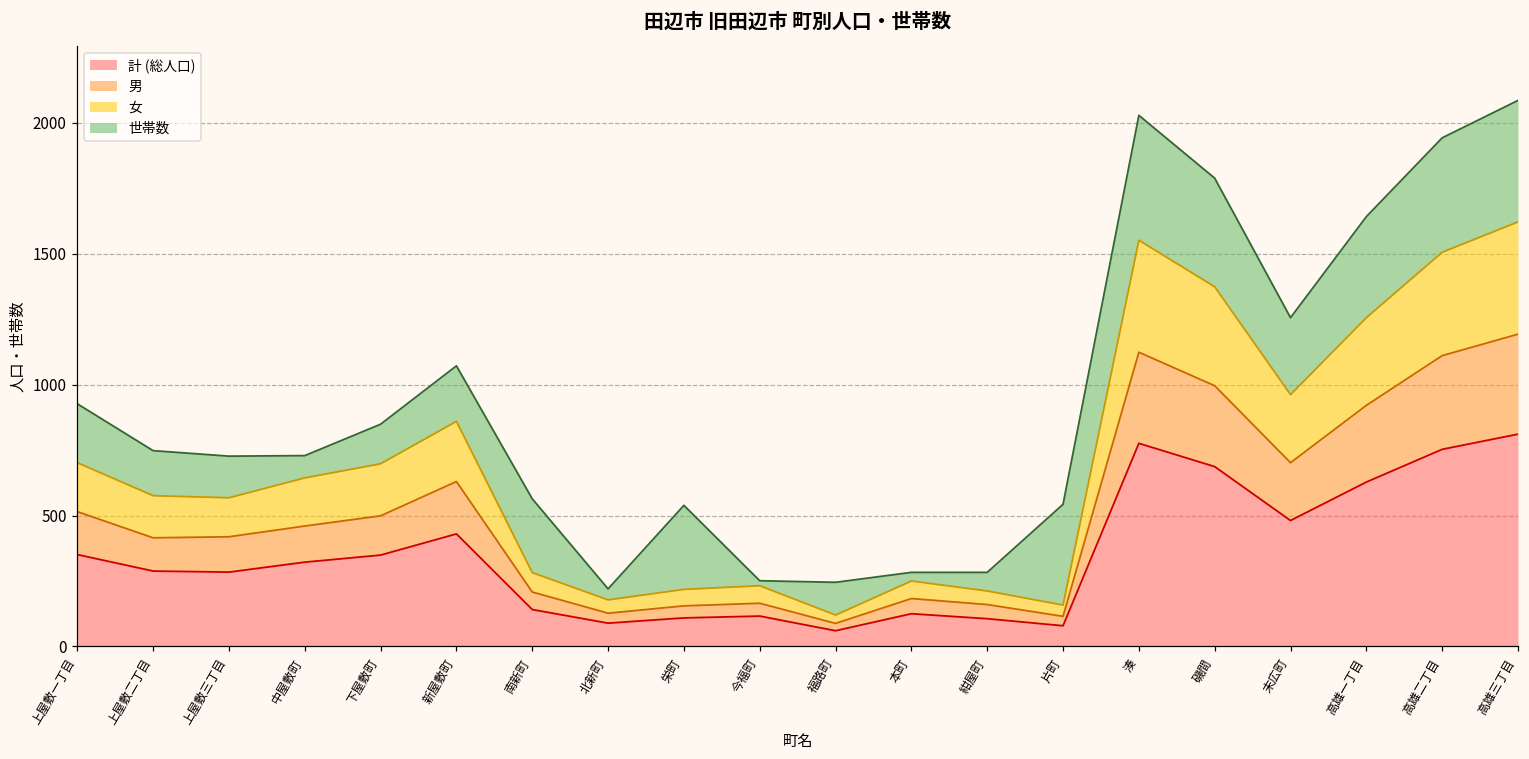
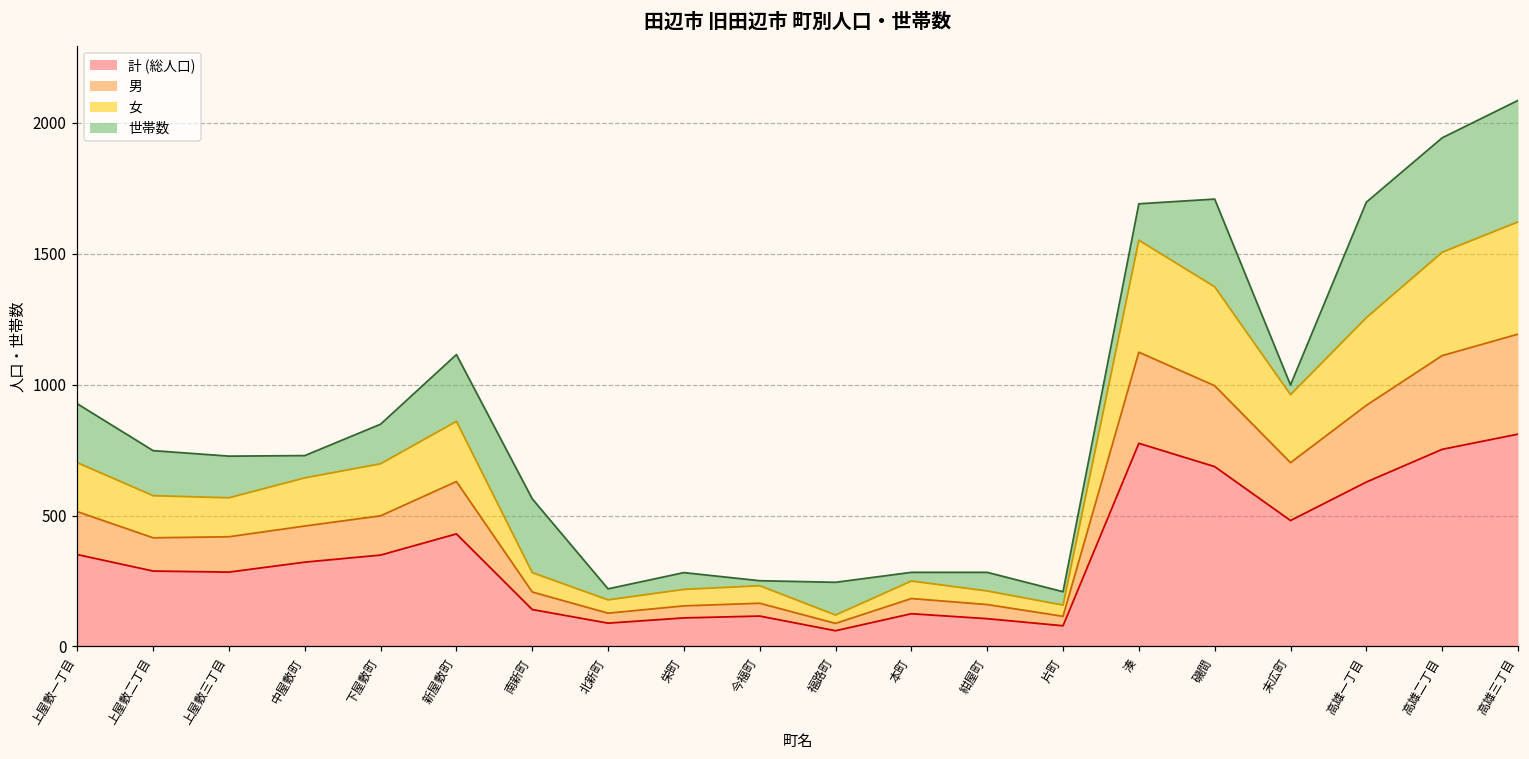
世帯数, 新屋敷町: 210 -> 260
世帯数, 栄町: 320 -> 60
世帯数, 片町: 390 -> 50
世帯数, 湊: 480 -> 140
世帯数, 磯間: 420 -> 340
世帯数, 末広町: 290 -> 40
世帯数, 高雄一丁目: 390 -> 440
